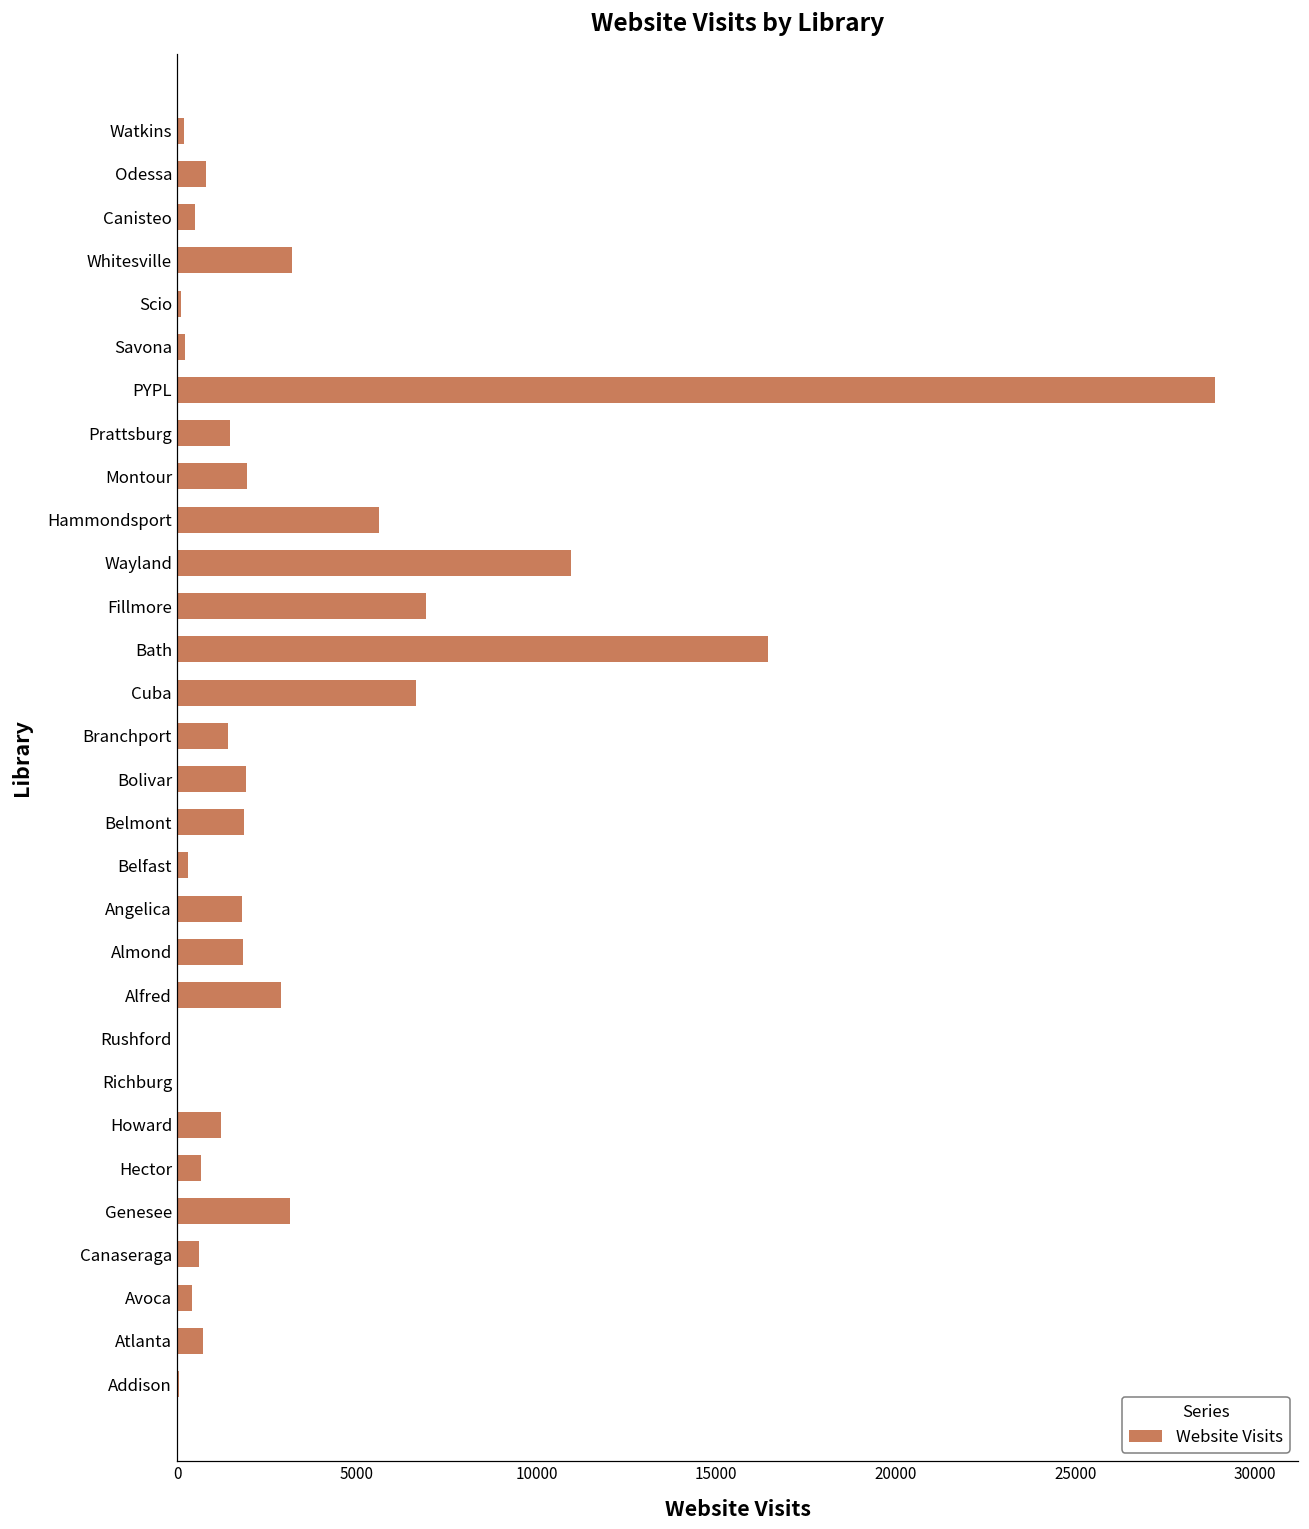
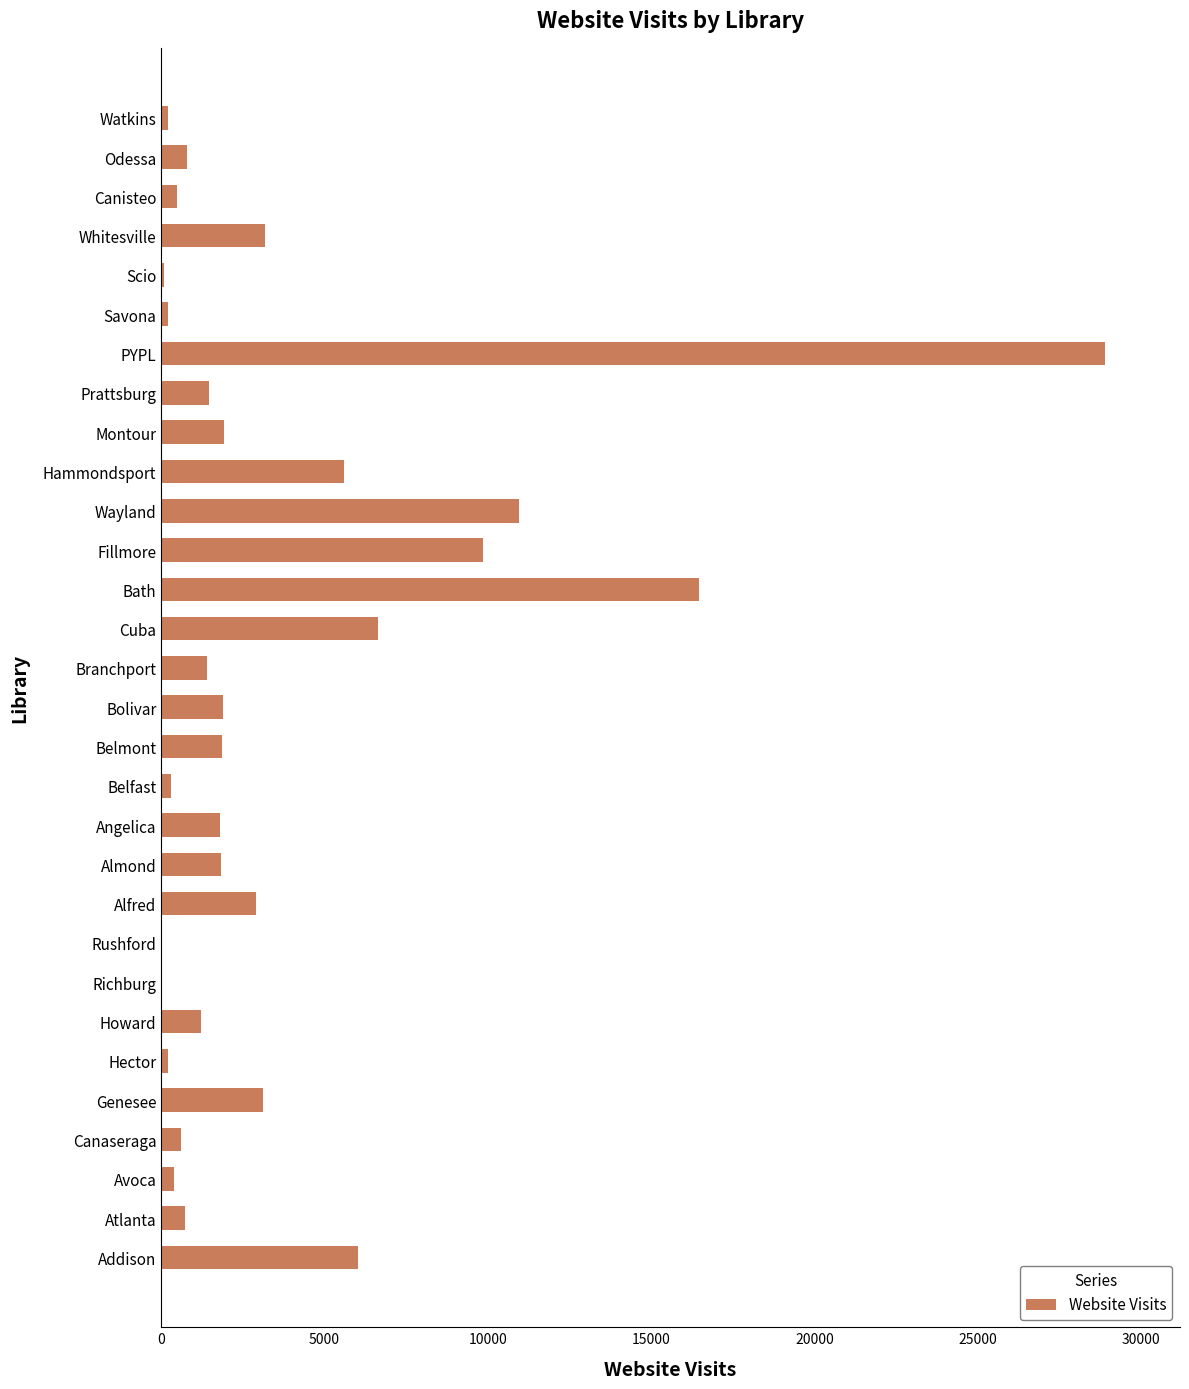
Fillmore: 6900 -> 9800
Hector: 700 -> 200
Addison: 0 -> 6000
